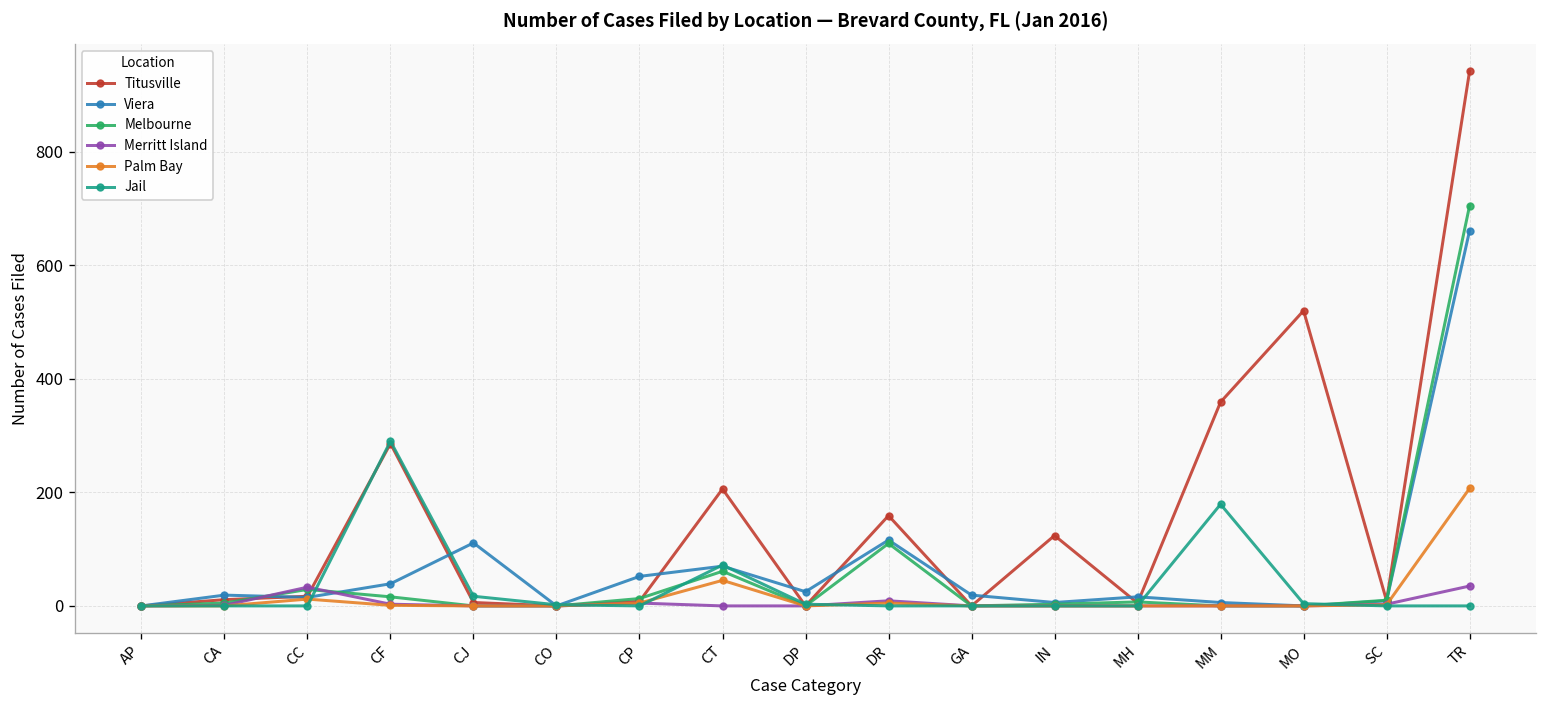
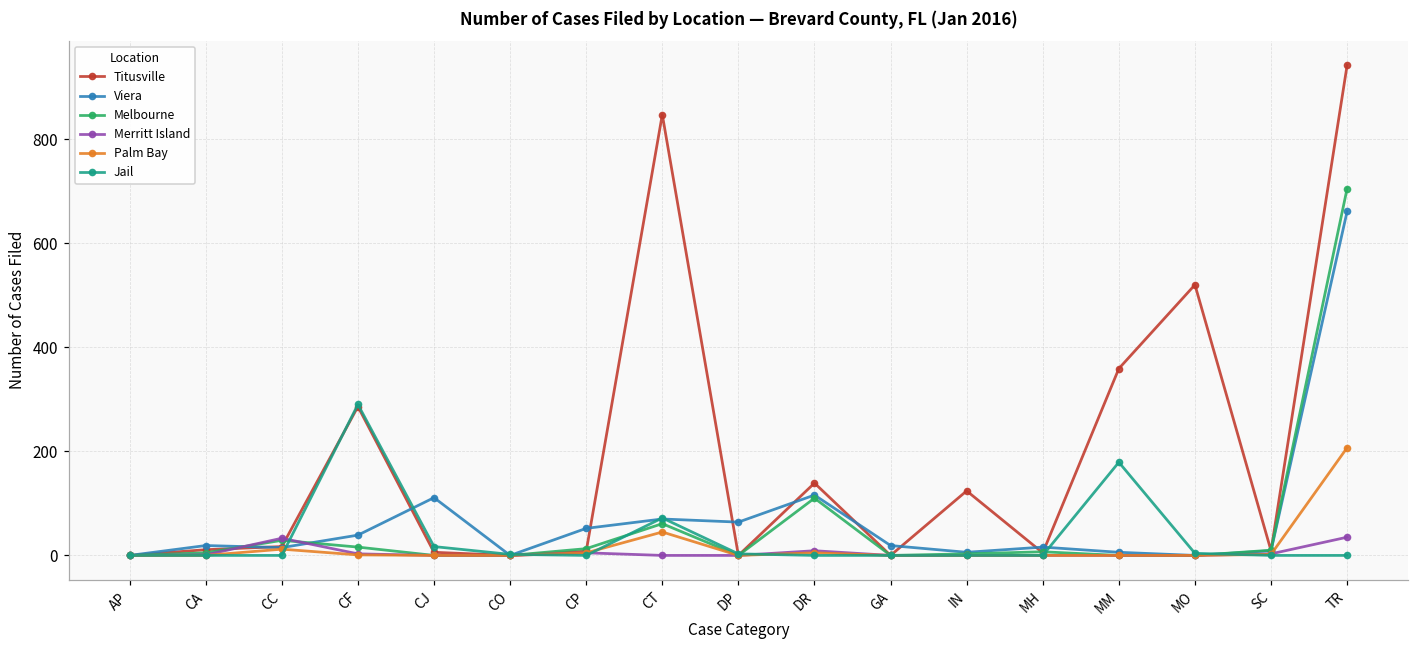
Titusville, CT: 210 -> 850
Viera, DP: 30 -> 60
Titusville, DR: 160 -> 140
